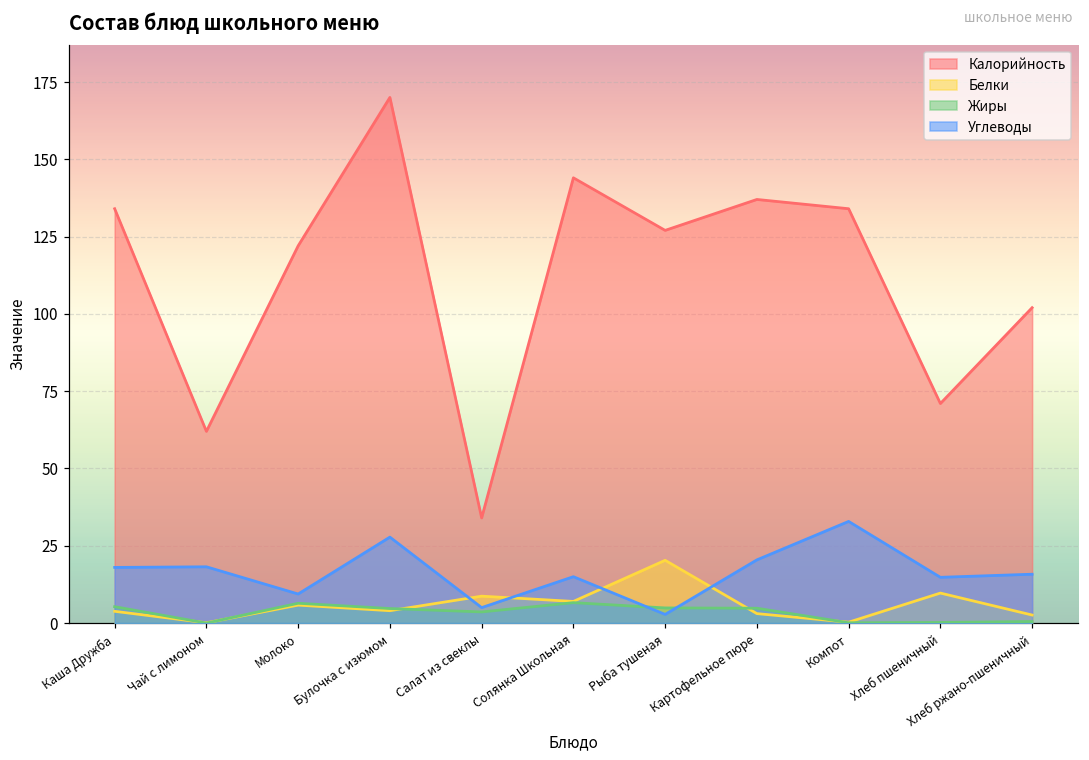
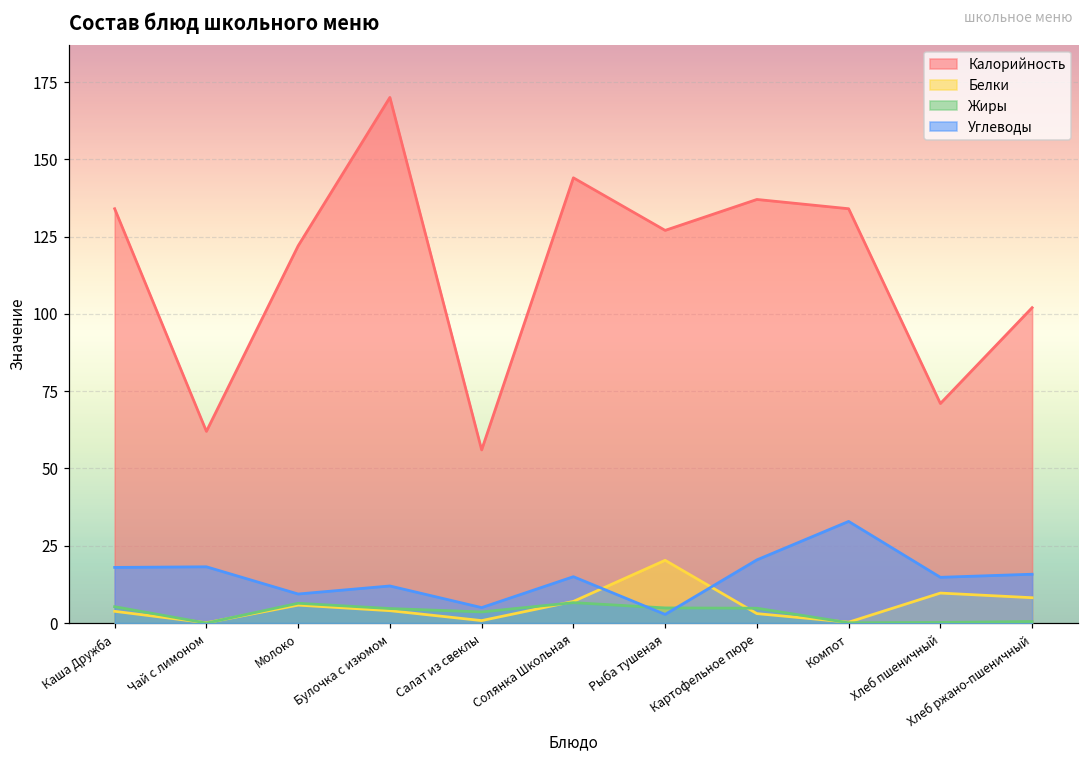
Углеводы, Булочка с изюмом: 28 -> 12
Калорийность, Салат из свеклы: 34 -> 56
Белки, Салат из свеклы: 9 -> 1
Белки, Хлеб ржано-пшеничный: 3 -> 8
